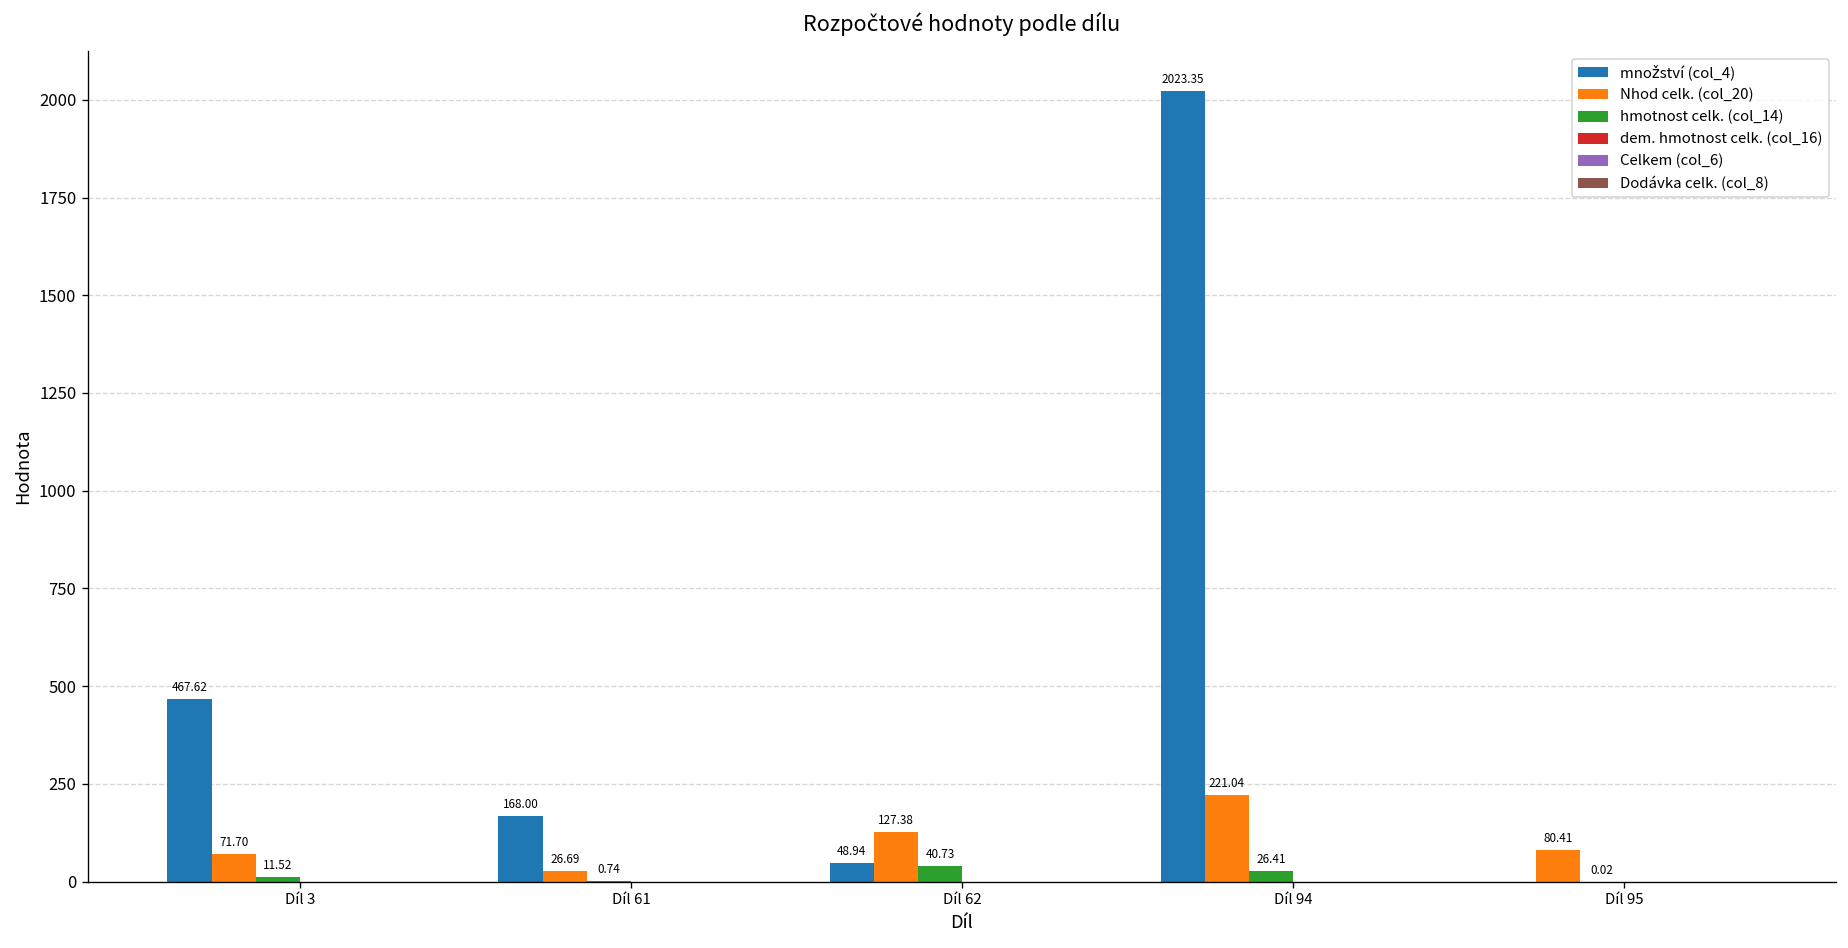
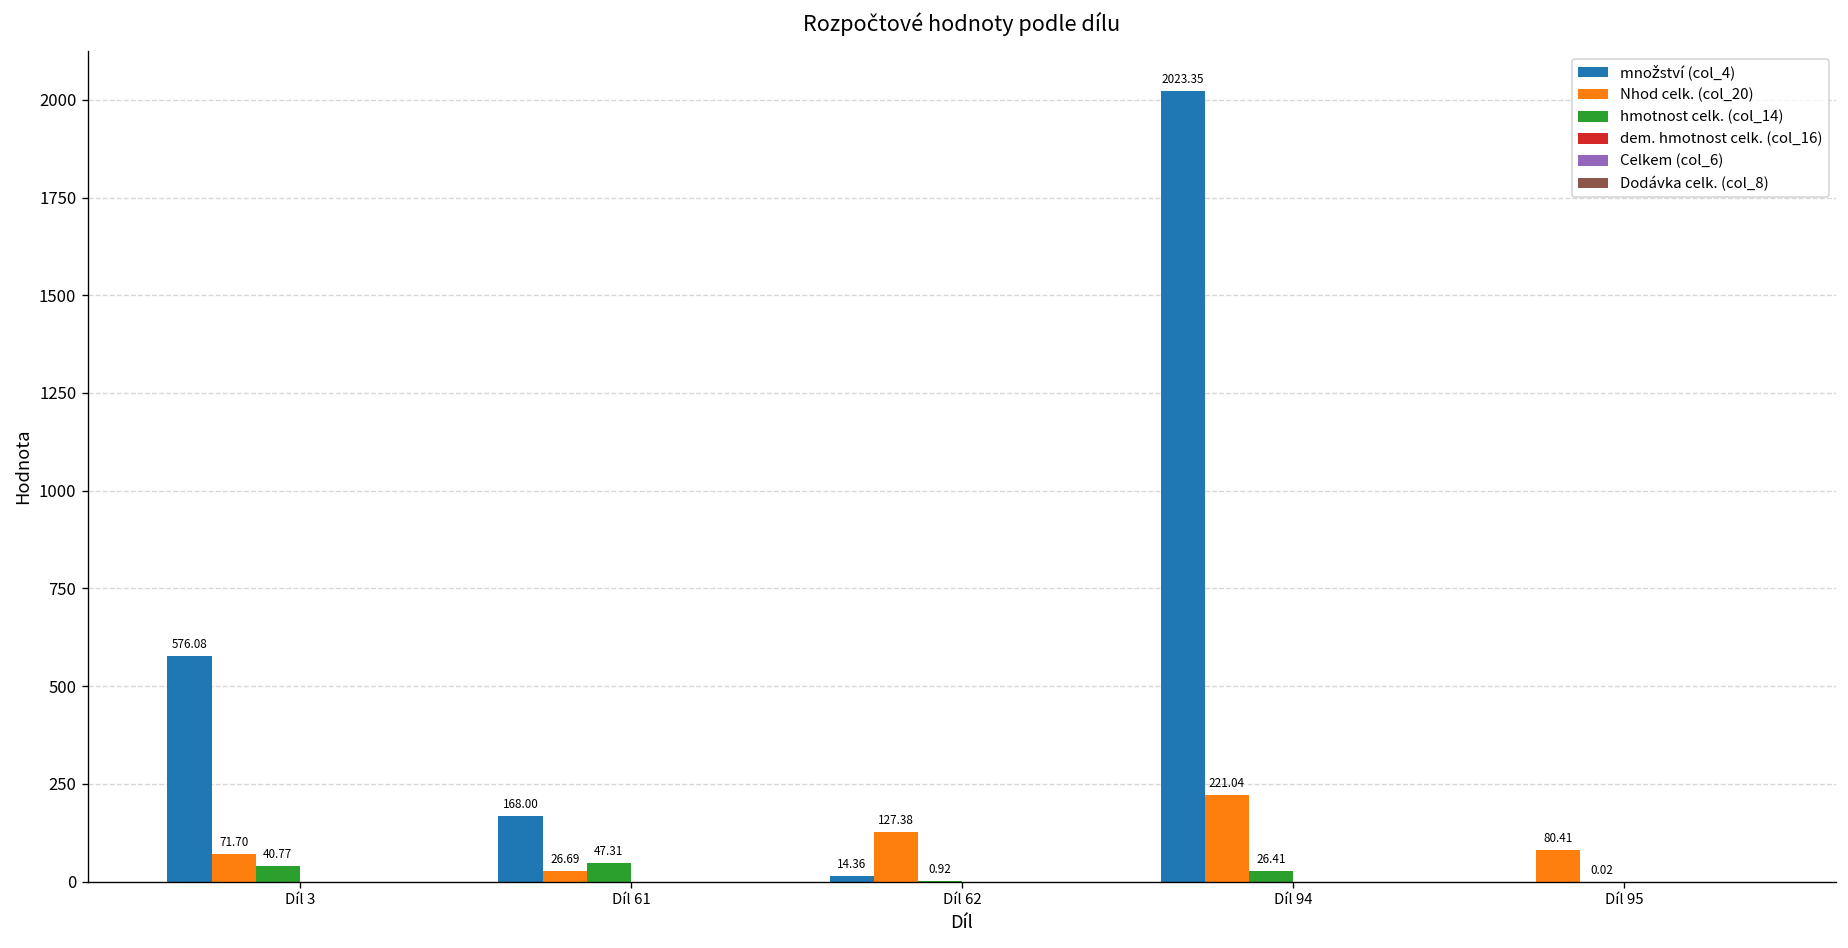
množství (col_4), Díl 3: 467.62 -> 576.08
hmotnost celk. (col_14), Díl 3: 11.52 -> 40.77
hmotnost celk. (col_14), Díl 61: 0.74 -> 47.31
množství (col_4), Díl 62: 48.94 -> 14.36
hmotnost celk. (col_14), Díl 62: 40.73 -> 0.92
